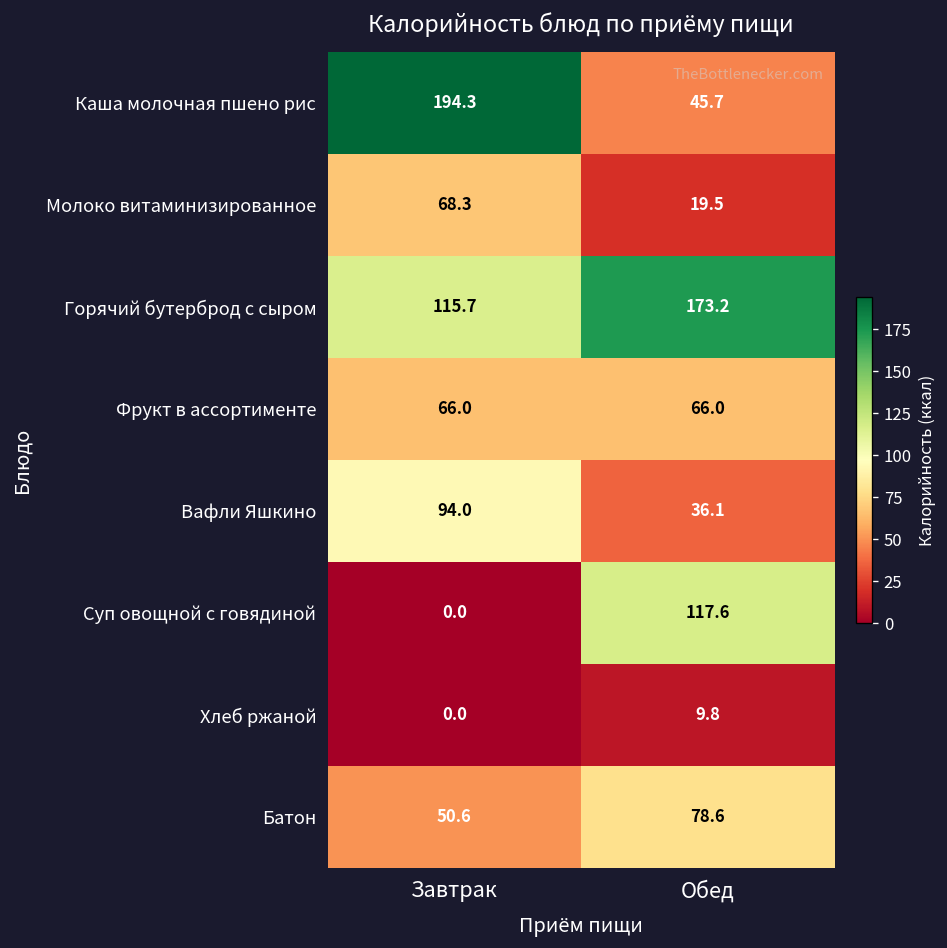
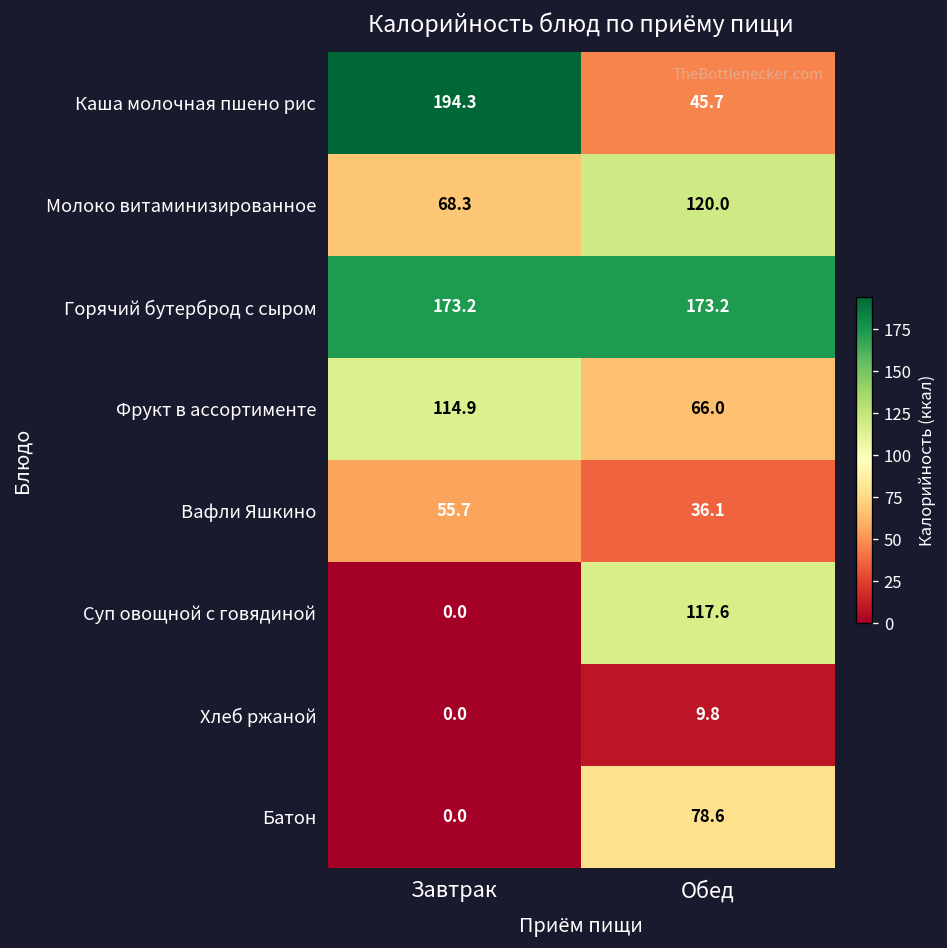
Молоко витаминизированное, Обед: 19.5 -> 120.0
Горячий бутерброд с сыром, Завтрак: 115.7 -> 173.2
Фрукт в ассортименте, Завтрак: 66.0 -> 114.9
Вафли Яшкино, Завтрак: 94.0 -> 55.7
Батон, Завтрак: 50.6 -> 0.0
